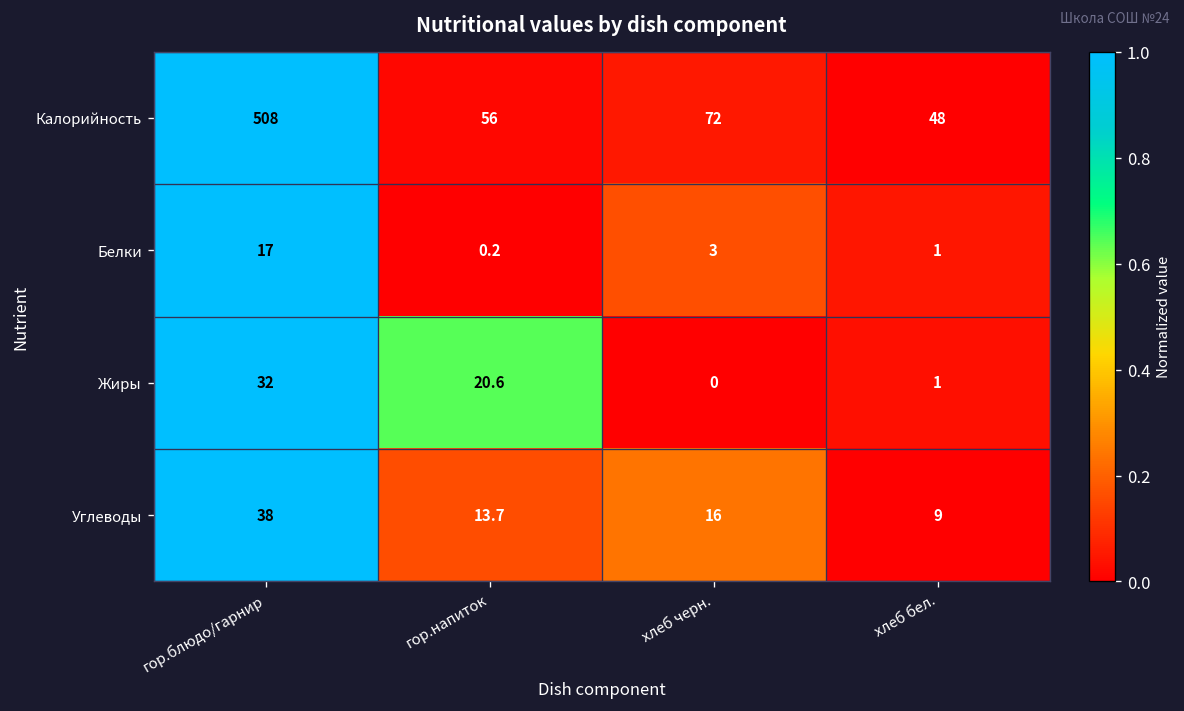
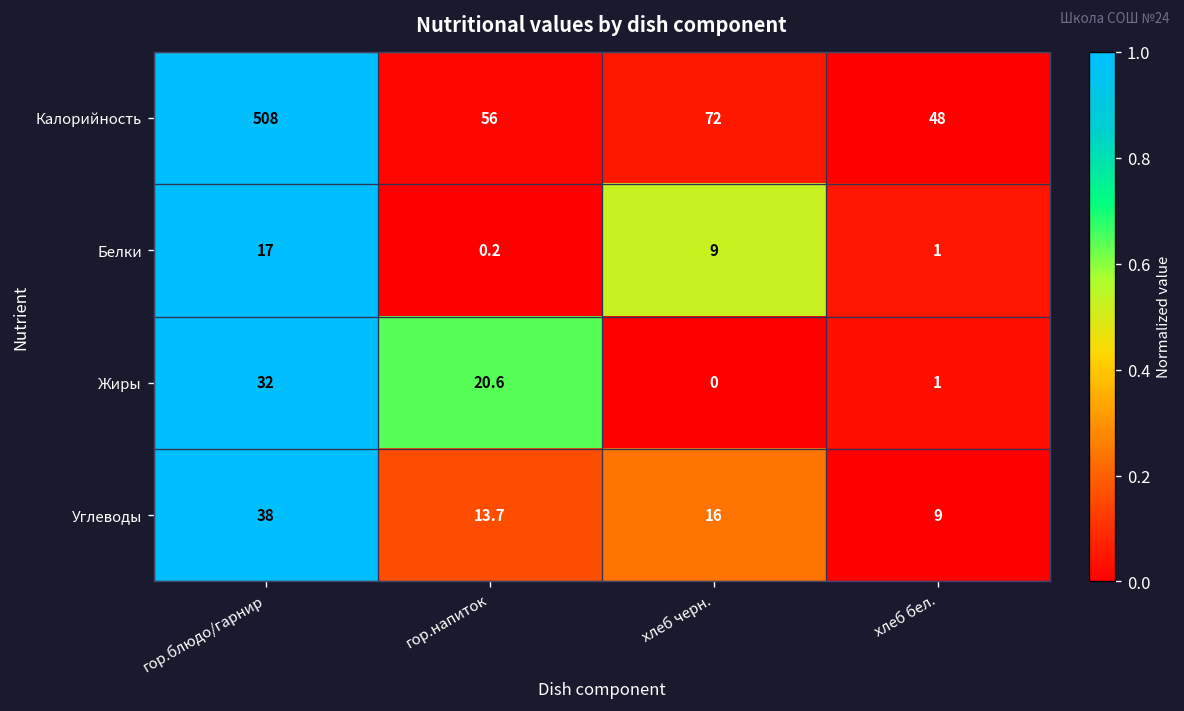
Белки, хлеб черн.: 3 -> 9
